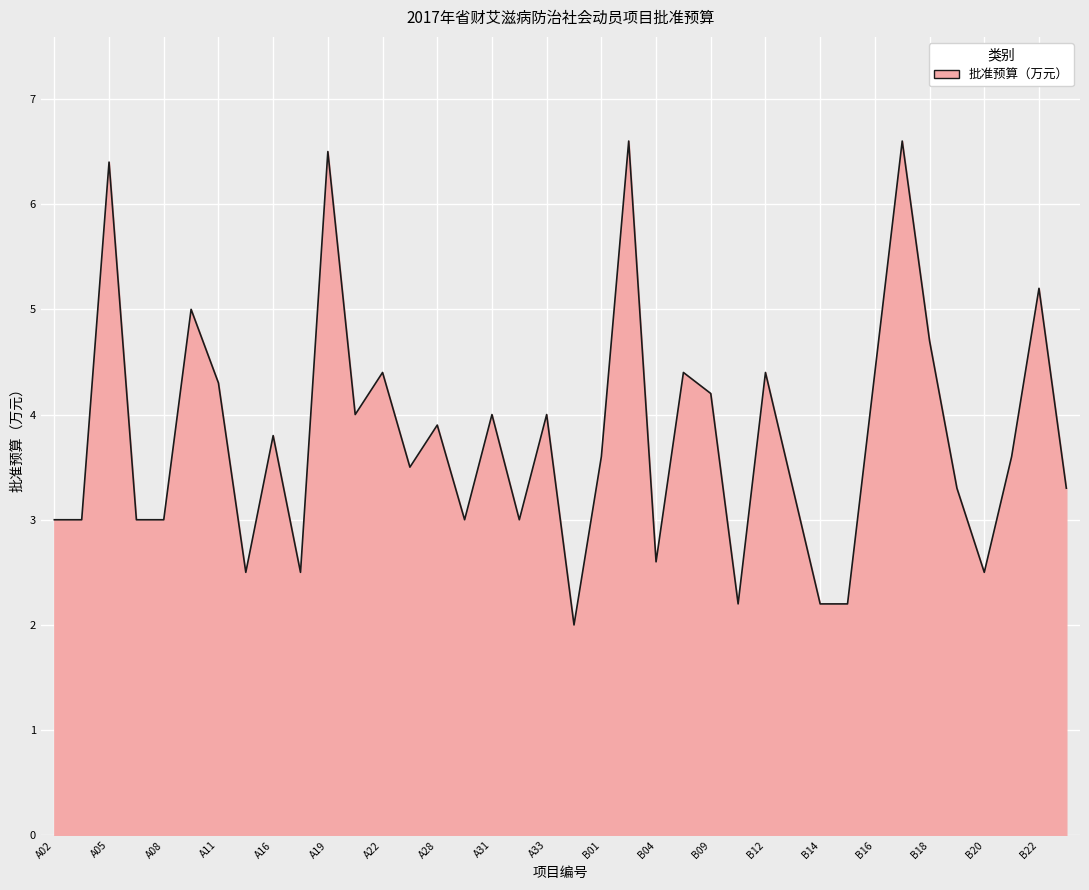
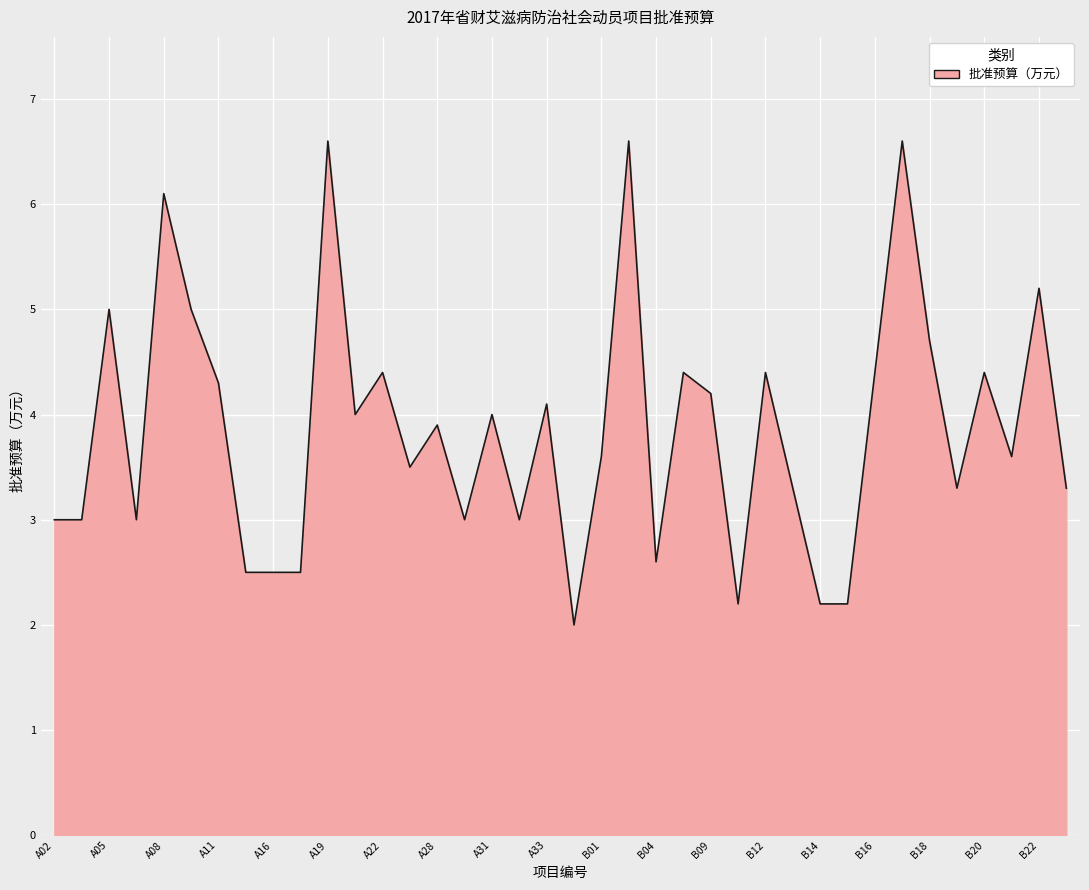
A05: 6.4 -> 5.0
A08: 3.0 -> 6.1
A16: 3.8 -> 2.5
A19: 6.5 -> 6.6
A33: 4.0 -> 4.1
B20: 2.5 -> 4.4
